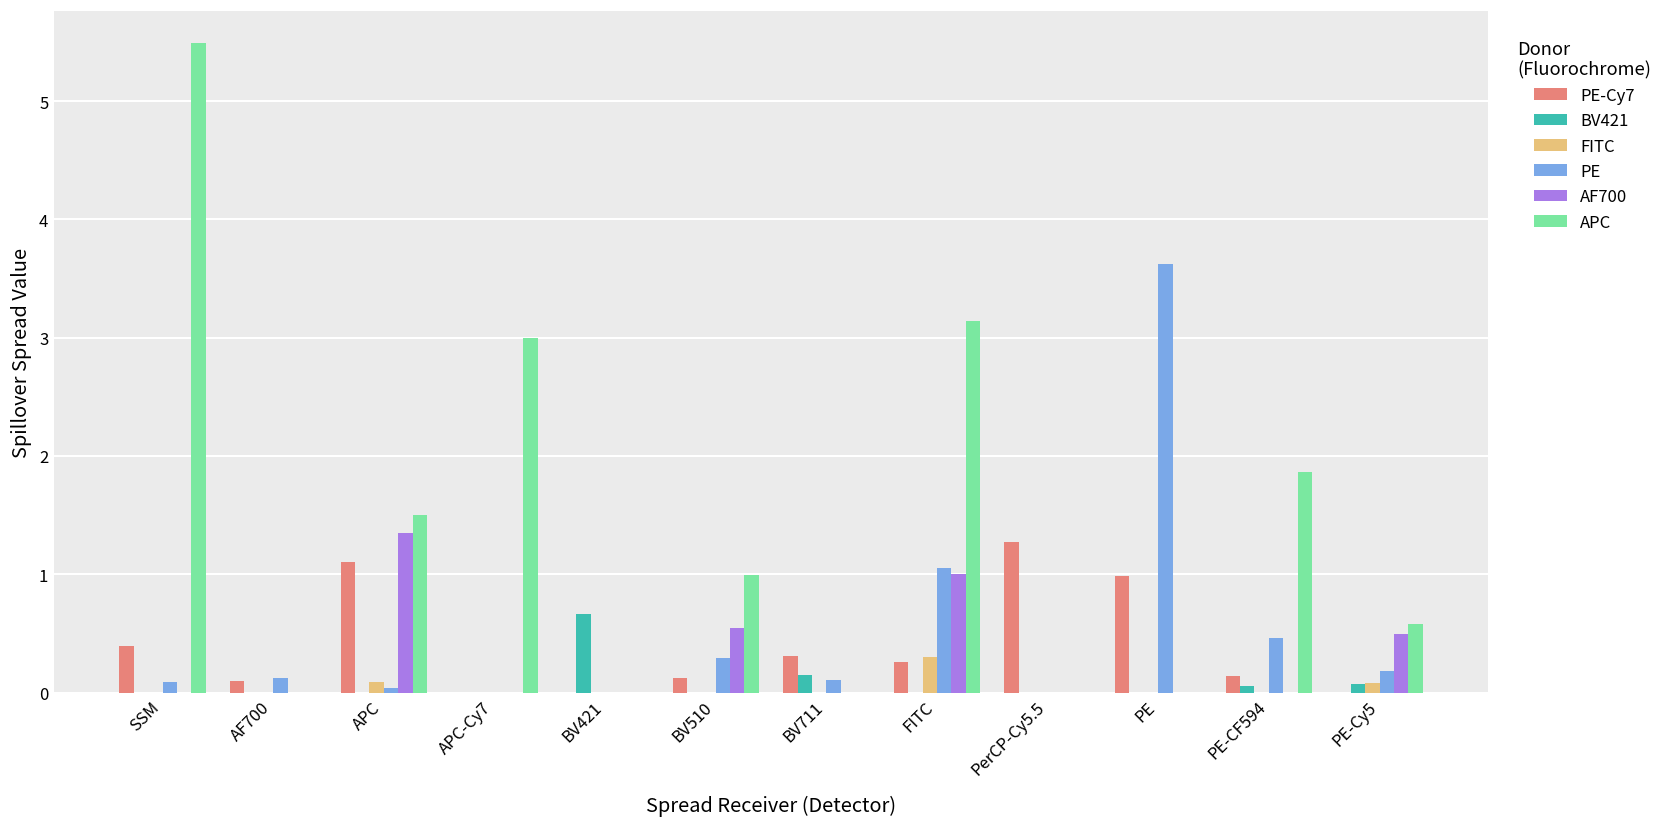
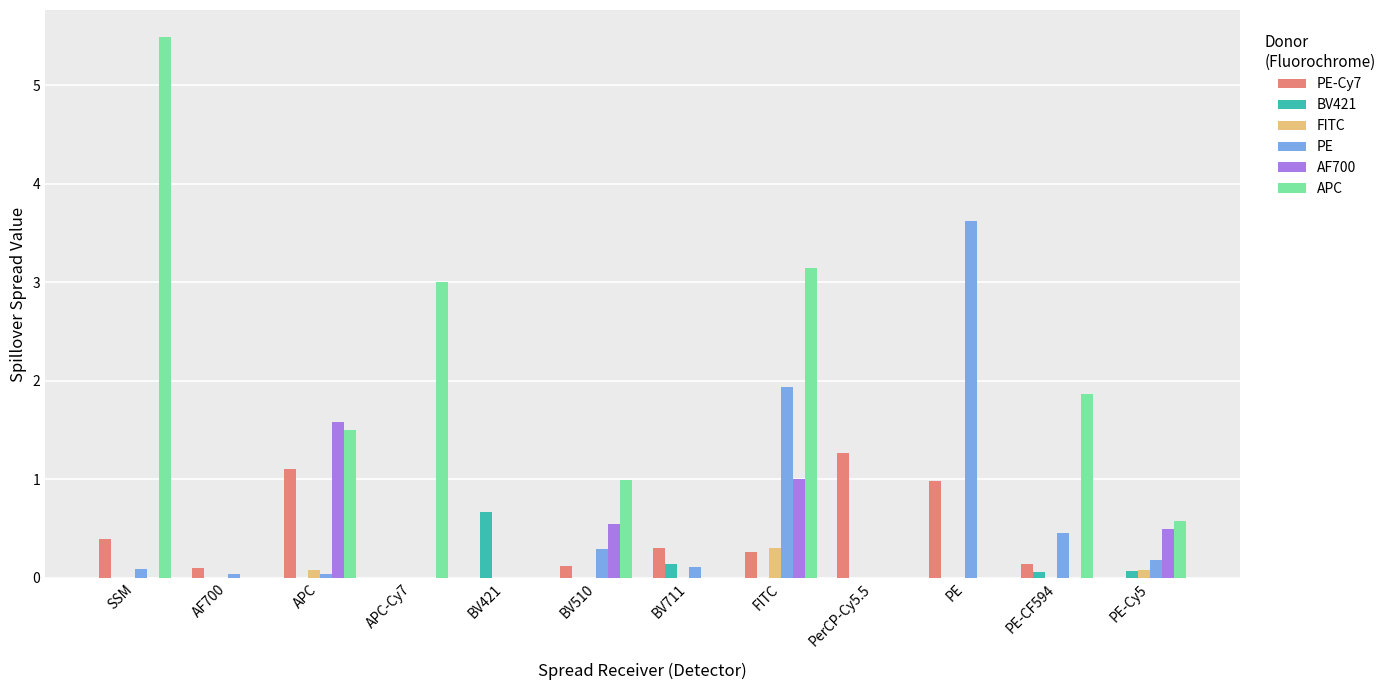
PE, AF700: 0.1 -> 0.0
AF700, APC: 1.3 -> 1.6
PE, FITC: 1.1 -> 1.9
